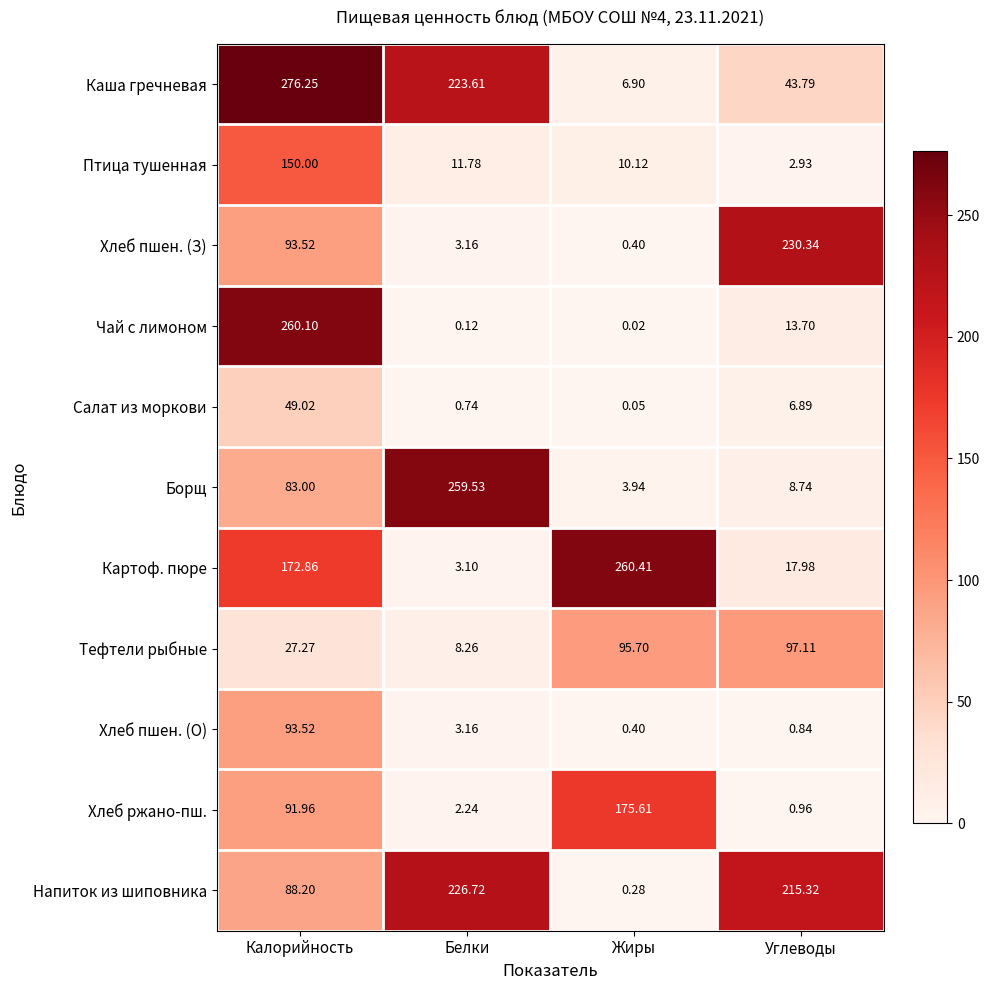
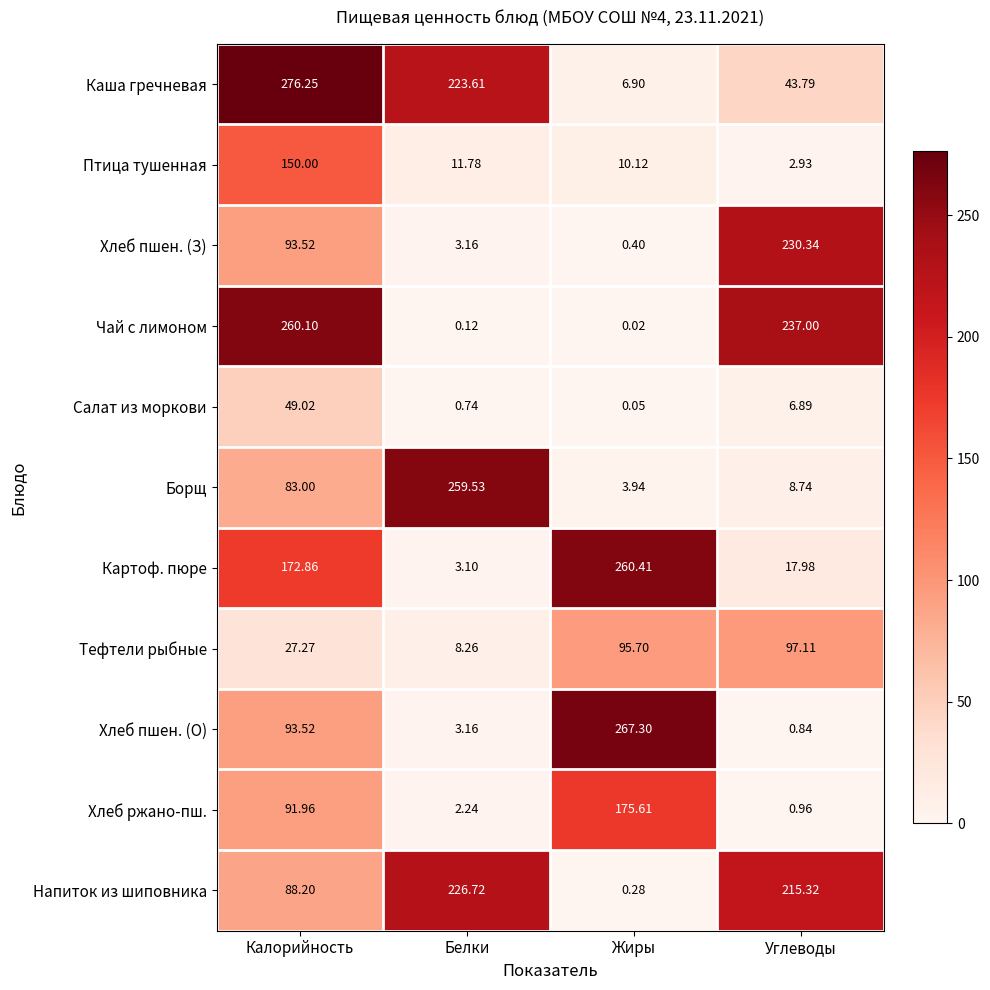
Чай с лимоном, Углеводы: 13.70 -> 237.00
Хлеб пшен. (О), Жиры: 0.40 -> 267.30
